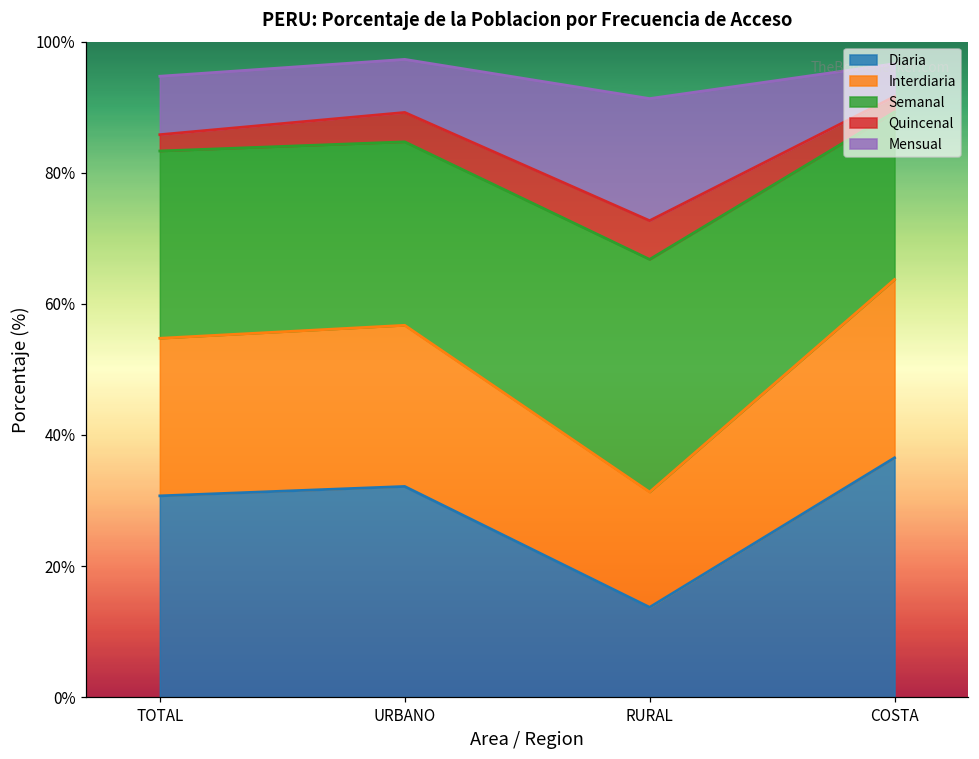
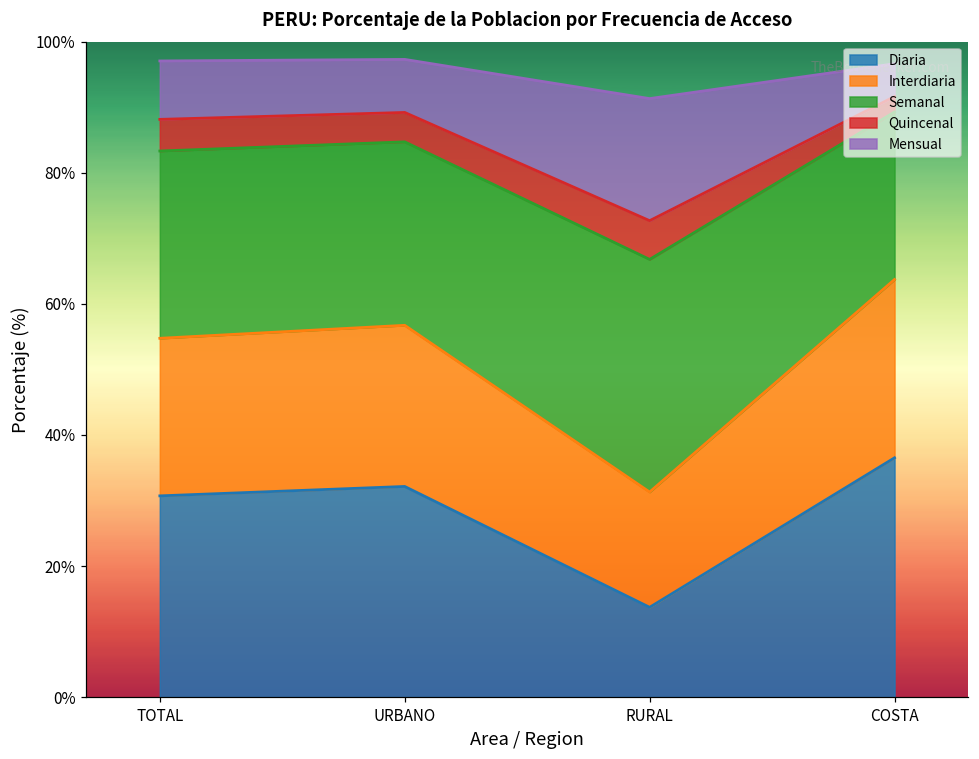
Quincenal, TOTAL: 2% -> 5%
